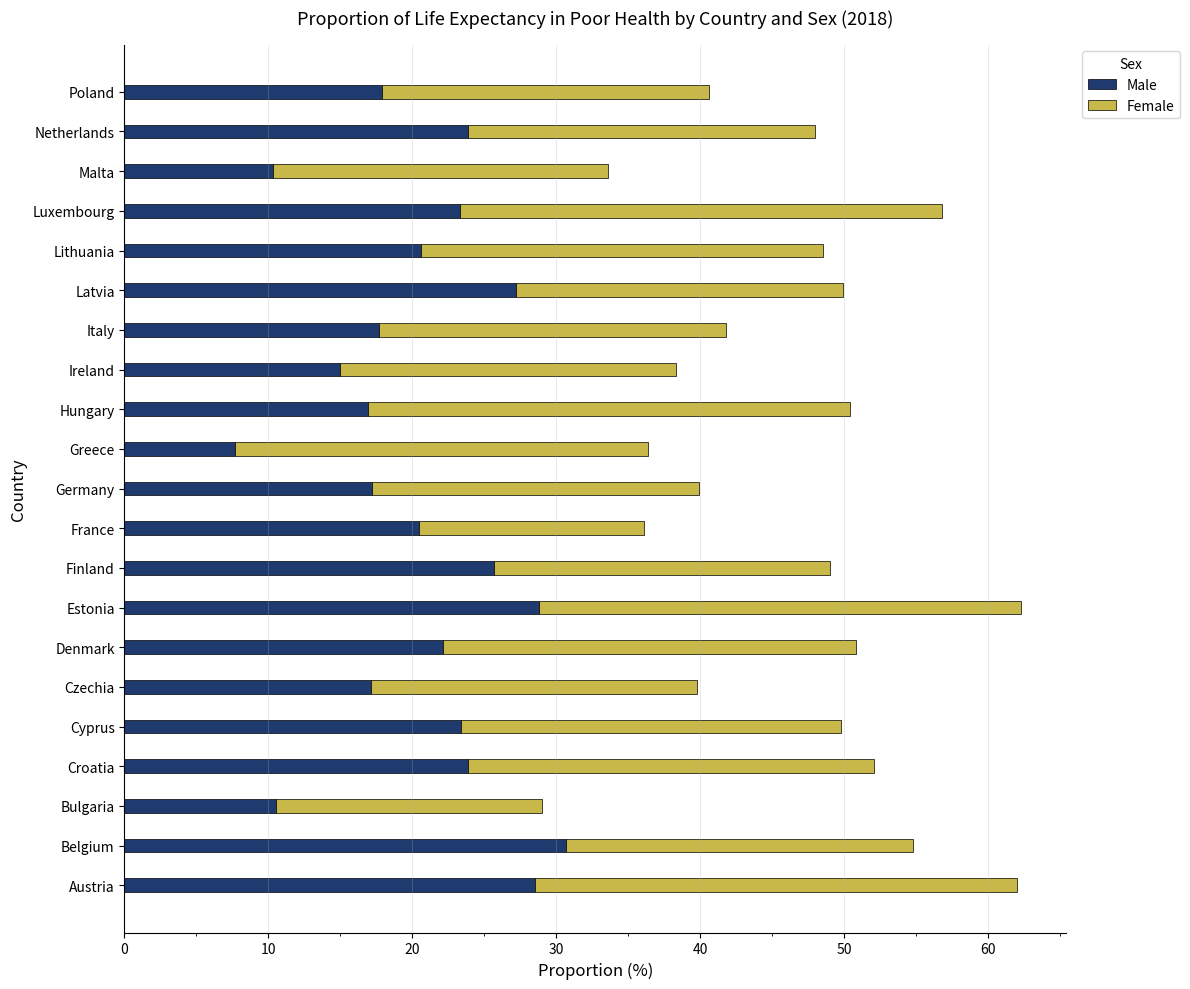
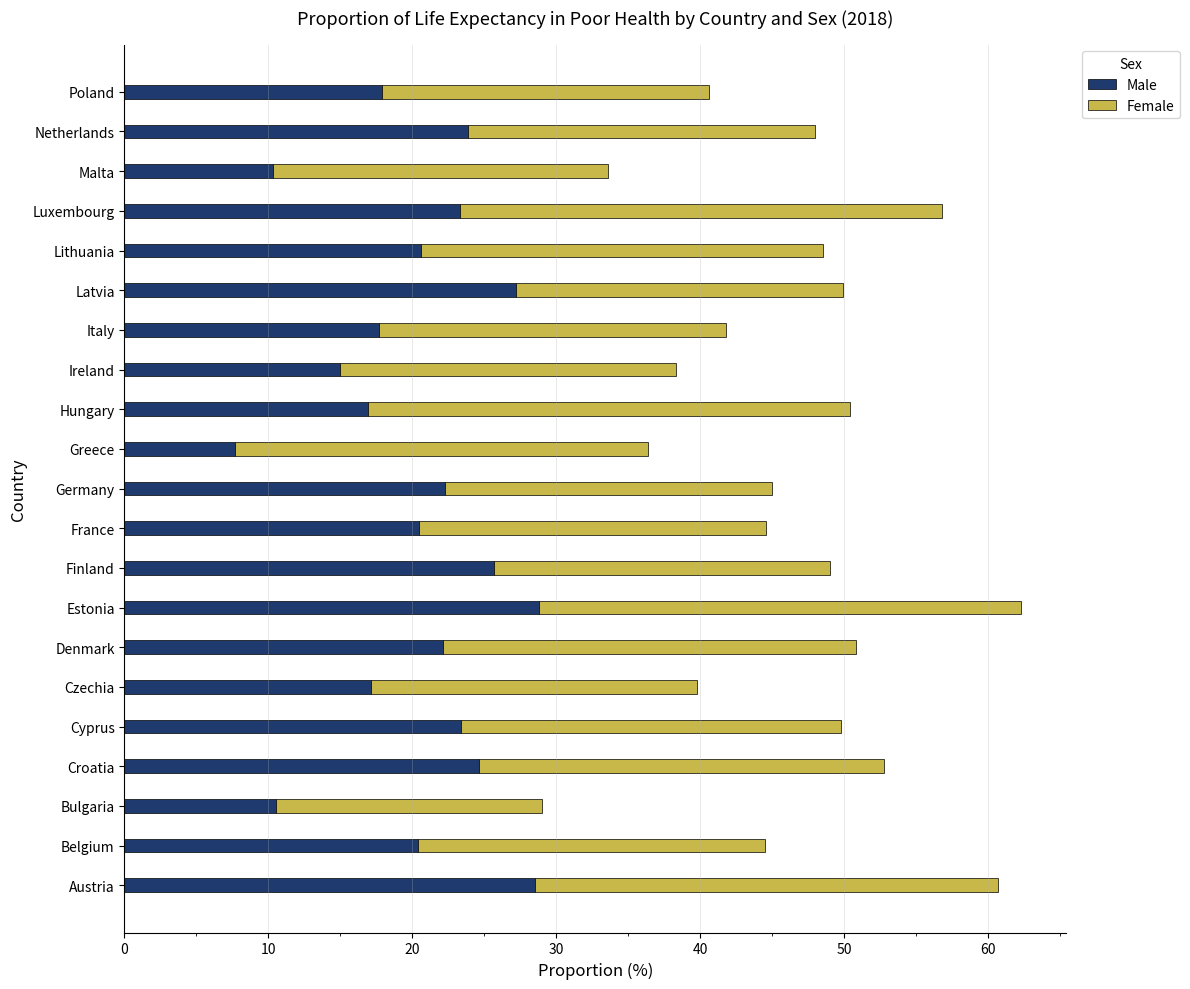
Male, Germany: 17.2 -> 22.3
Female, France: 15.6 -> 24.1
Male, Croatia: 23.9 -> 24.6
Male, Belgium: 30.7 -> 20.4
Female, Austria: 33.5 -> 32.2
